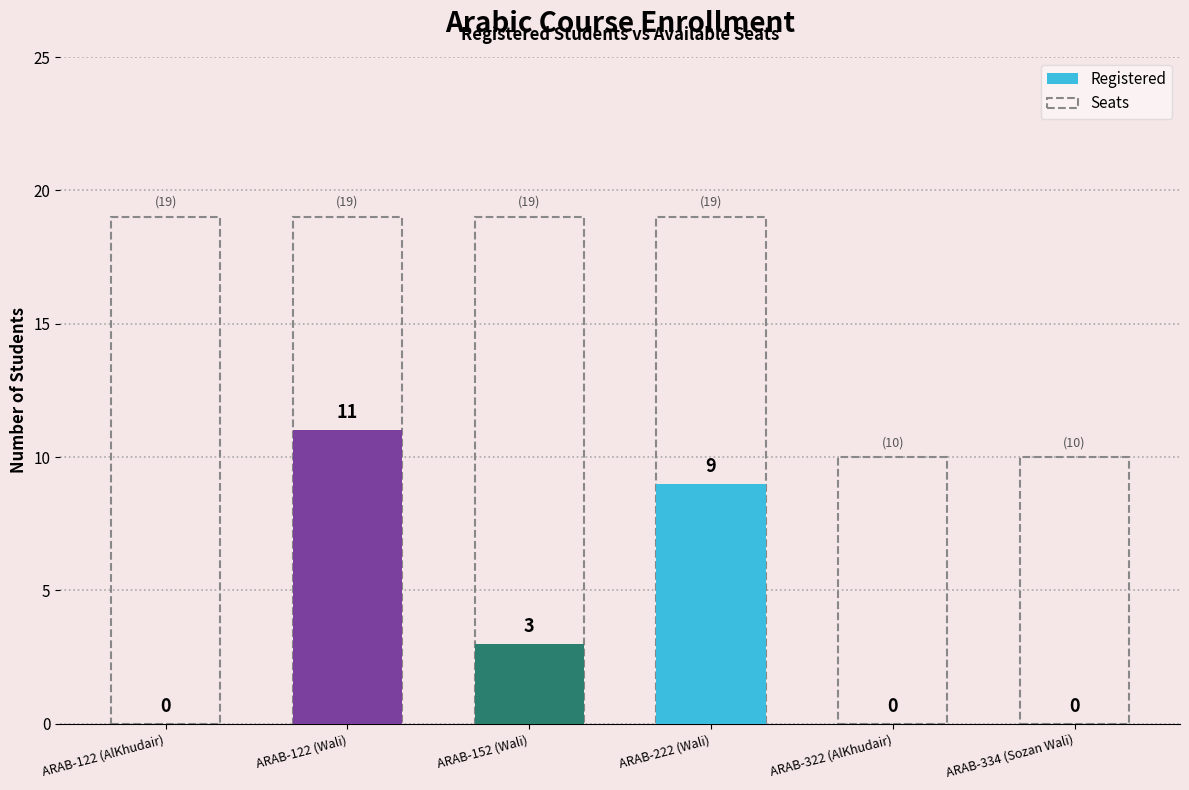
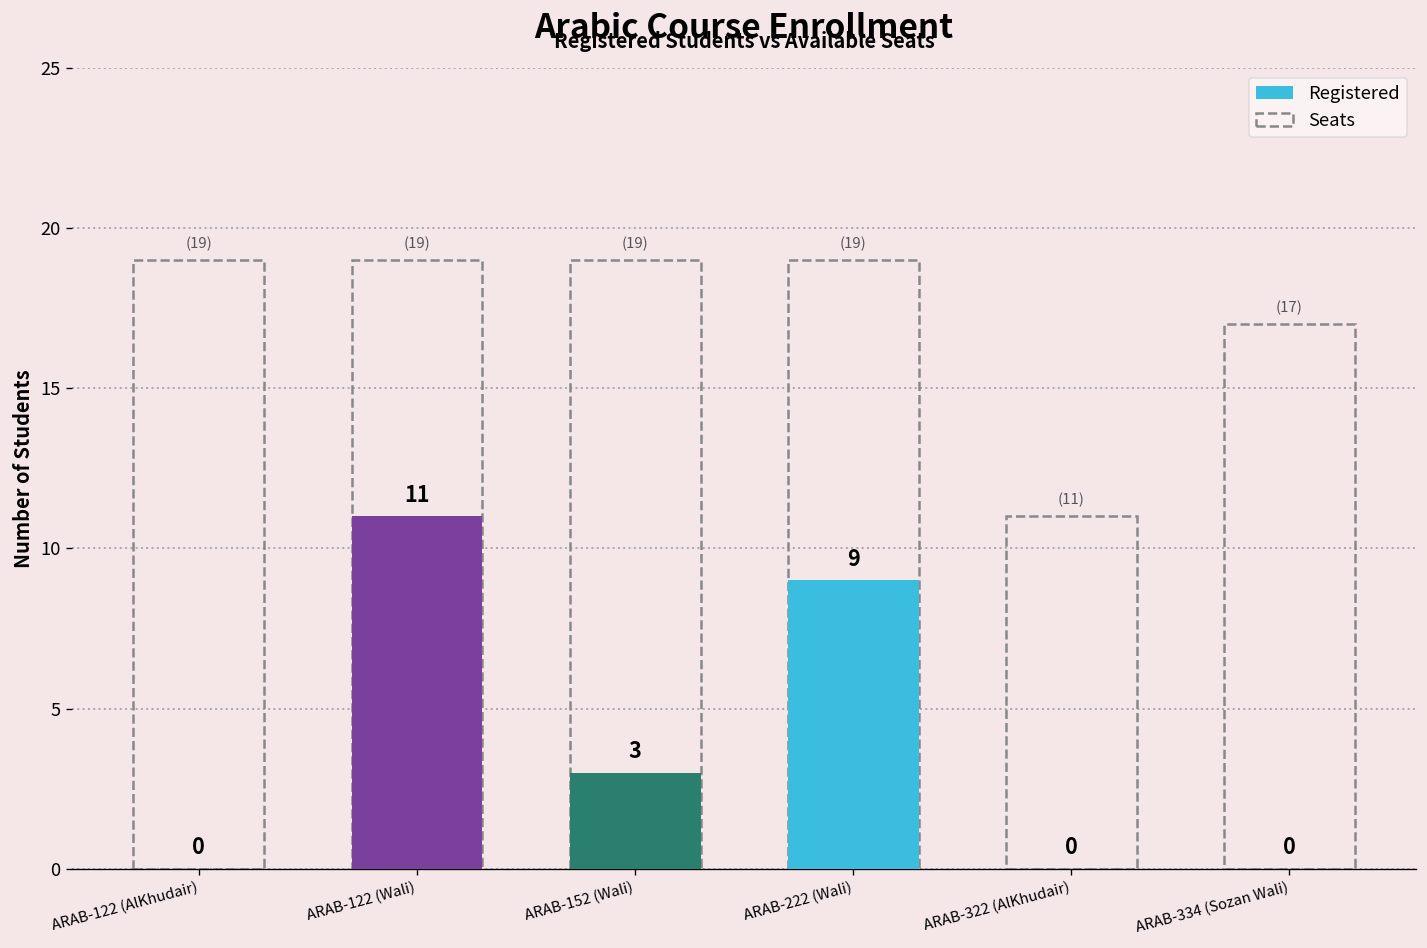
Seats, ARAB-322 (AlKhudair): (10) -> (11)
Seats, ARAB-334 (Sozan Wali): (10) -> (17)
